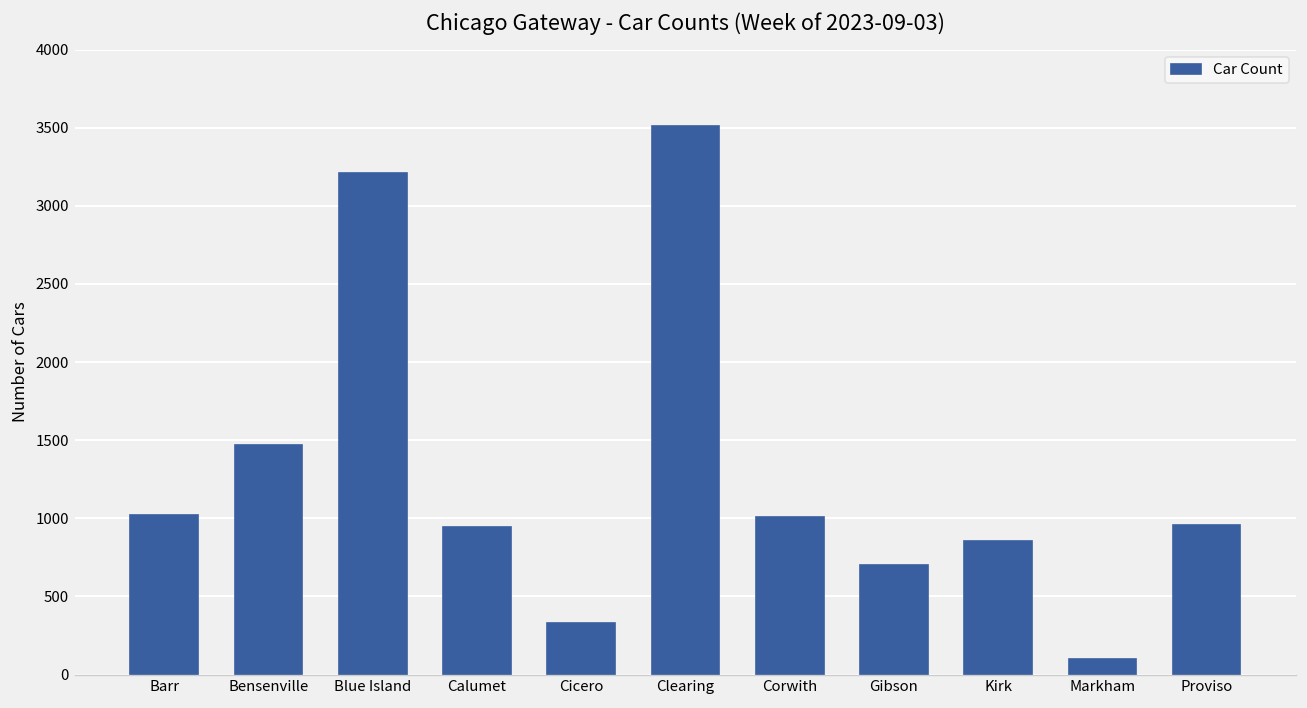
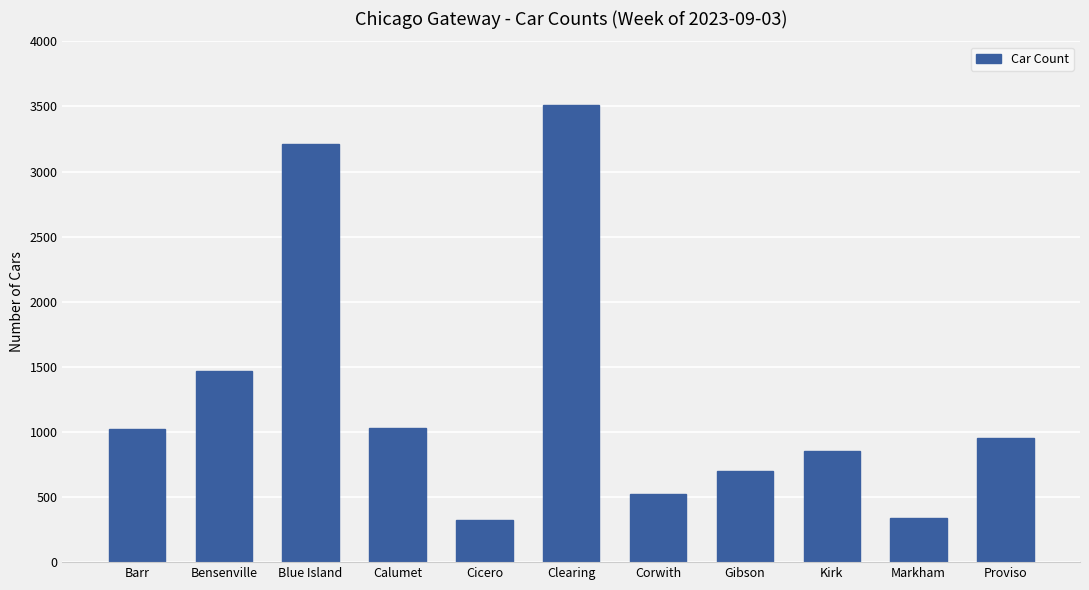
Calumet: 950 -> 1030
Corwith: 1010 -> 530
Markham: 100 -> 340
